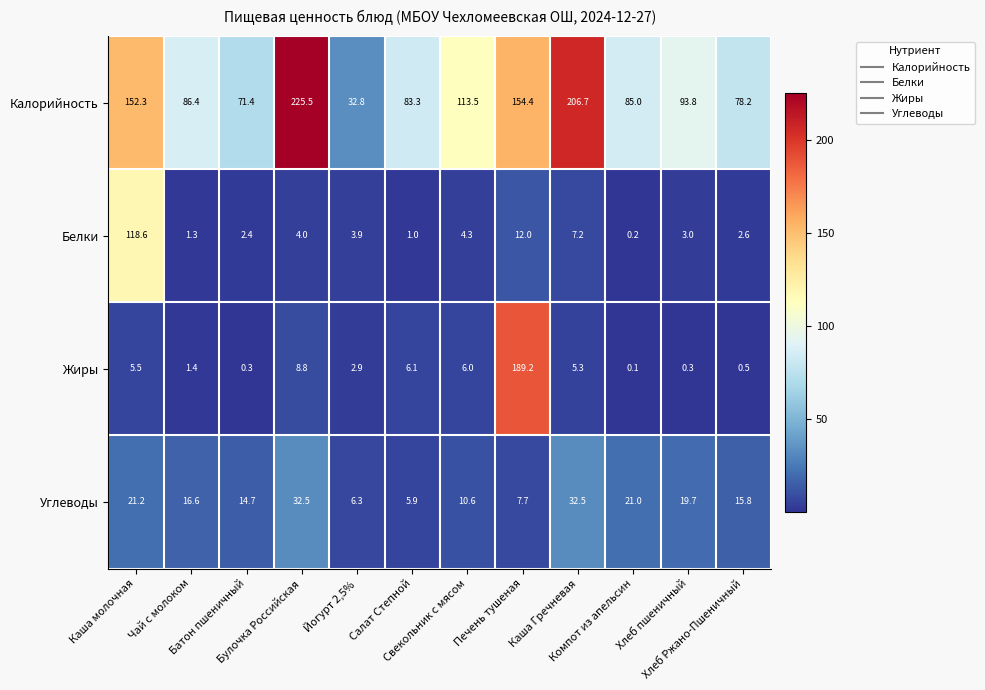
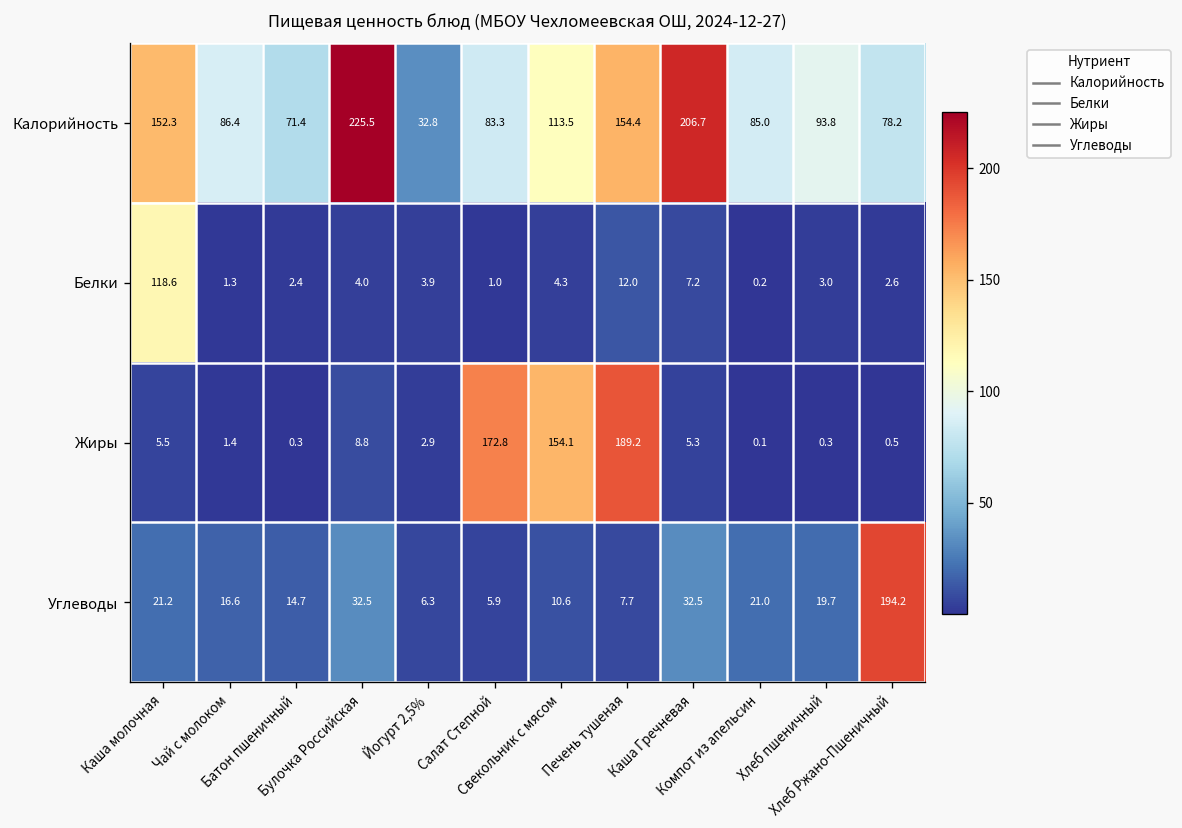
Жиры, Салат Степной: 6.1 -> 172.8
Жиры, Свекольник с мясом: 6.0 -> 154.1
Углеводы, Хлеб Ржано-Пшеничный: 15.8 -> 194.2
